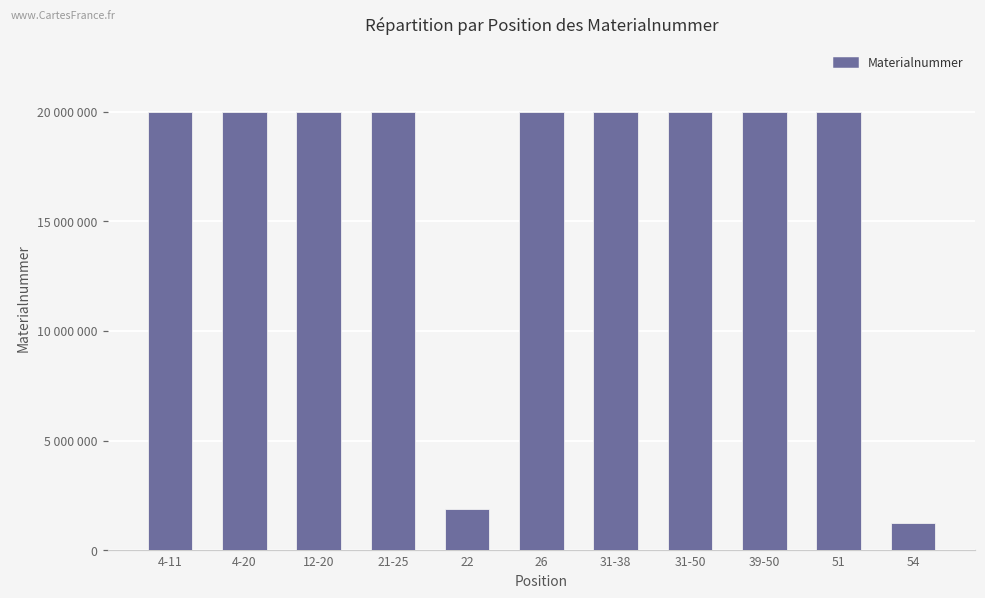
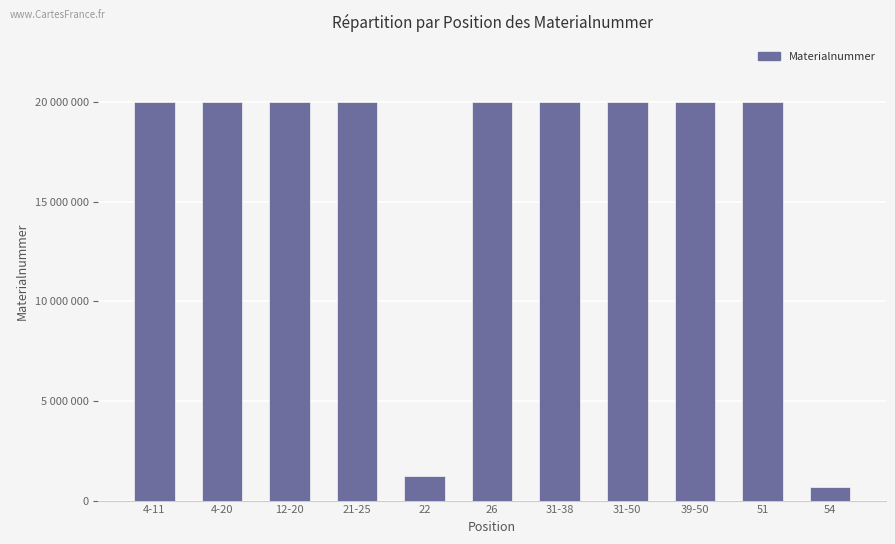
22: 1900000 -> 1200000
54: 1200000 -> 700000
